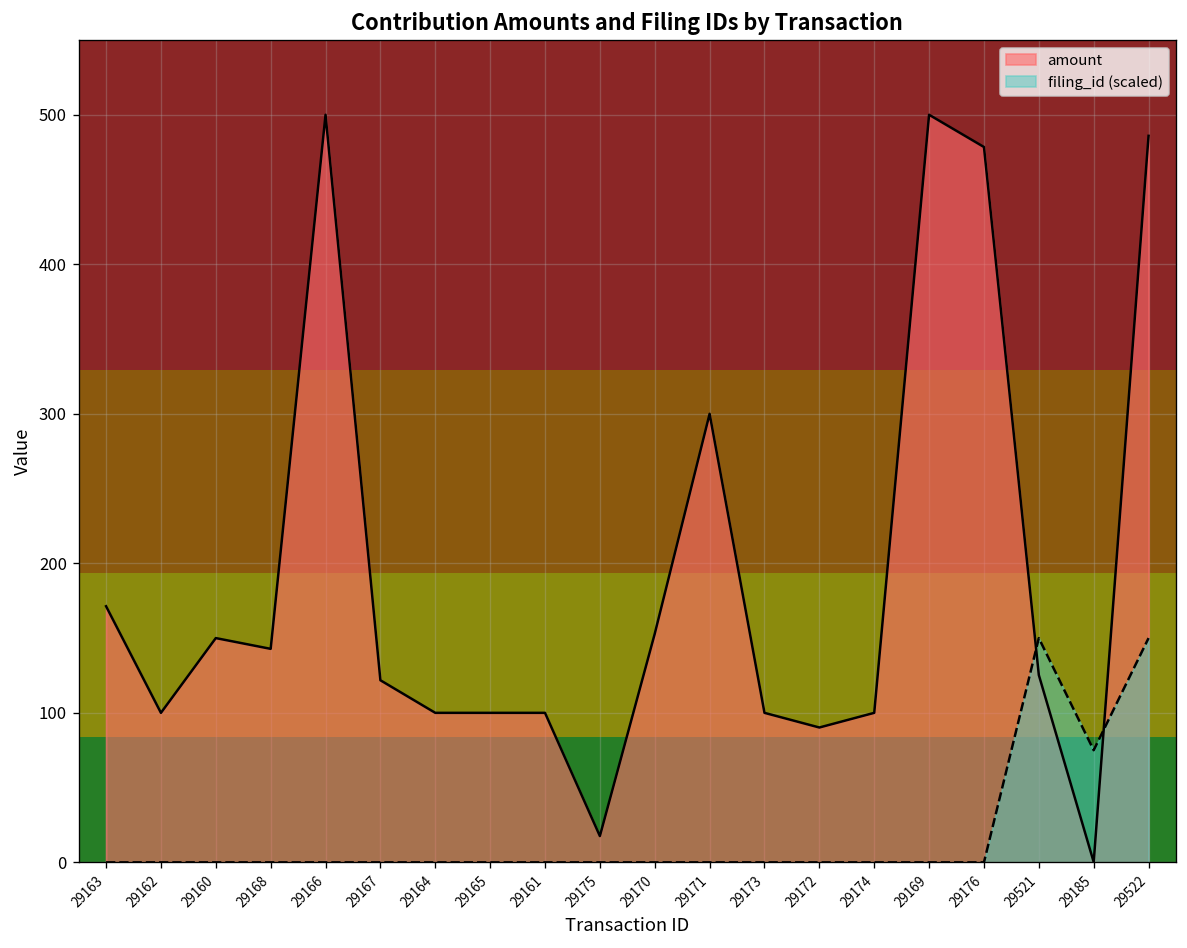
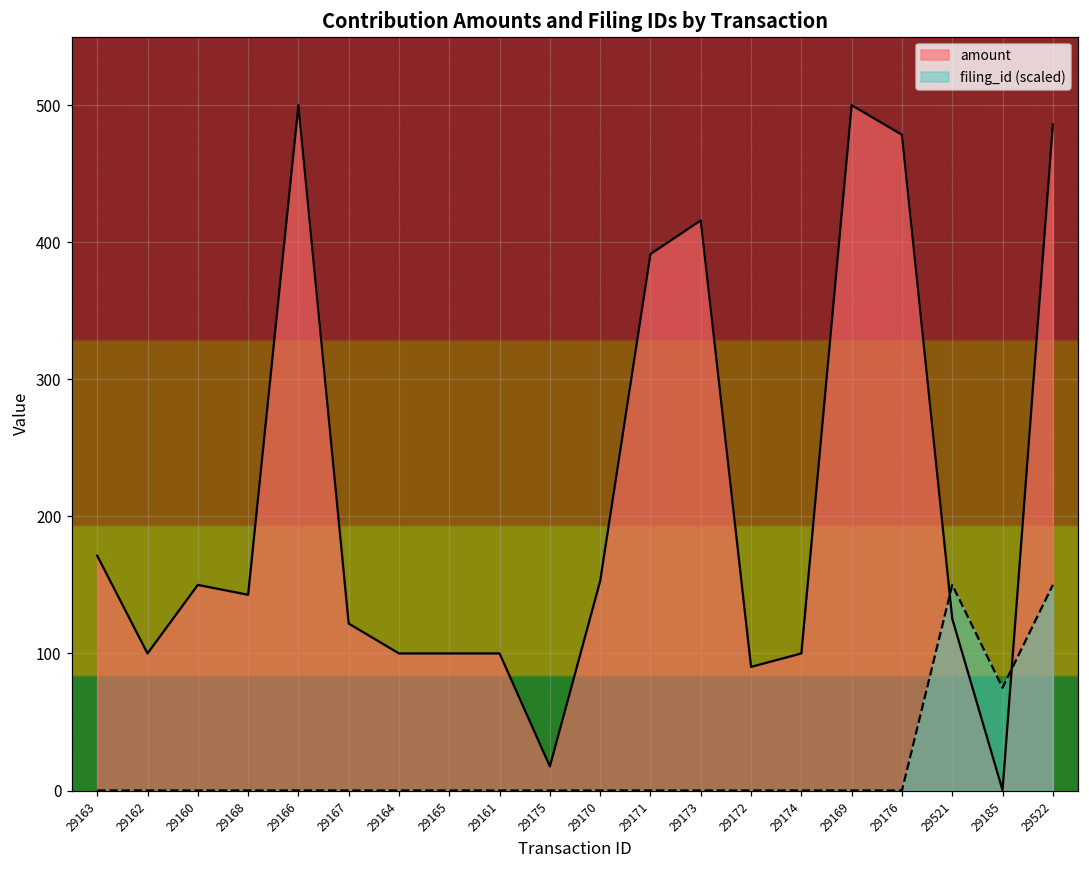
amount, 29171: 300 -> 391
amount, 29173: 100 -> 416
